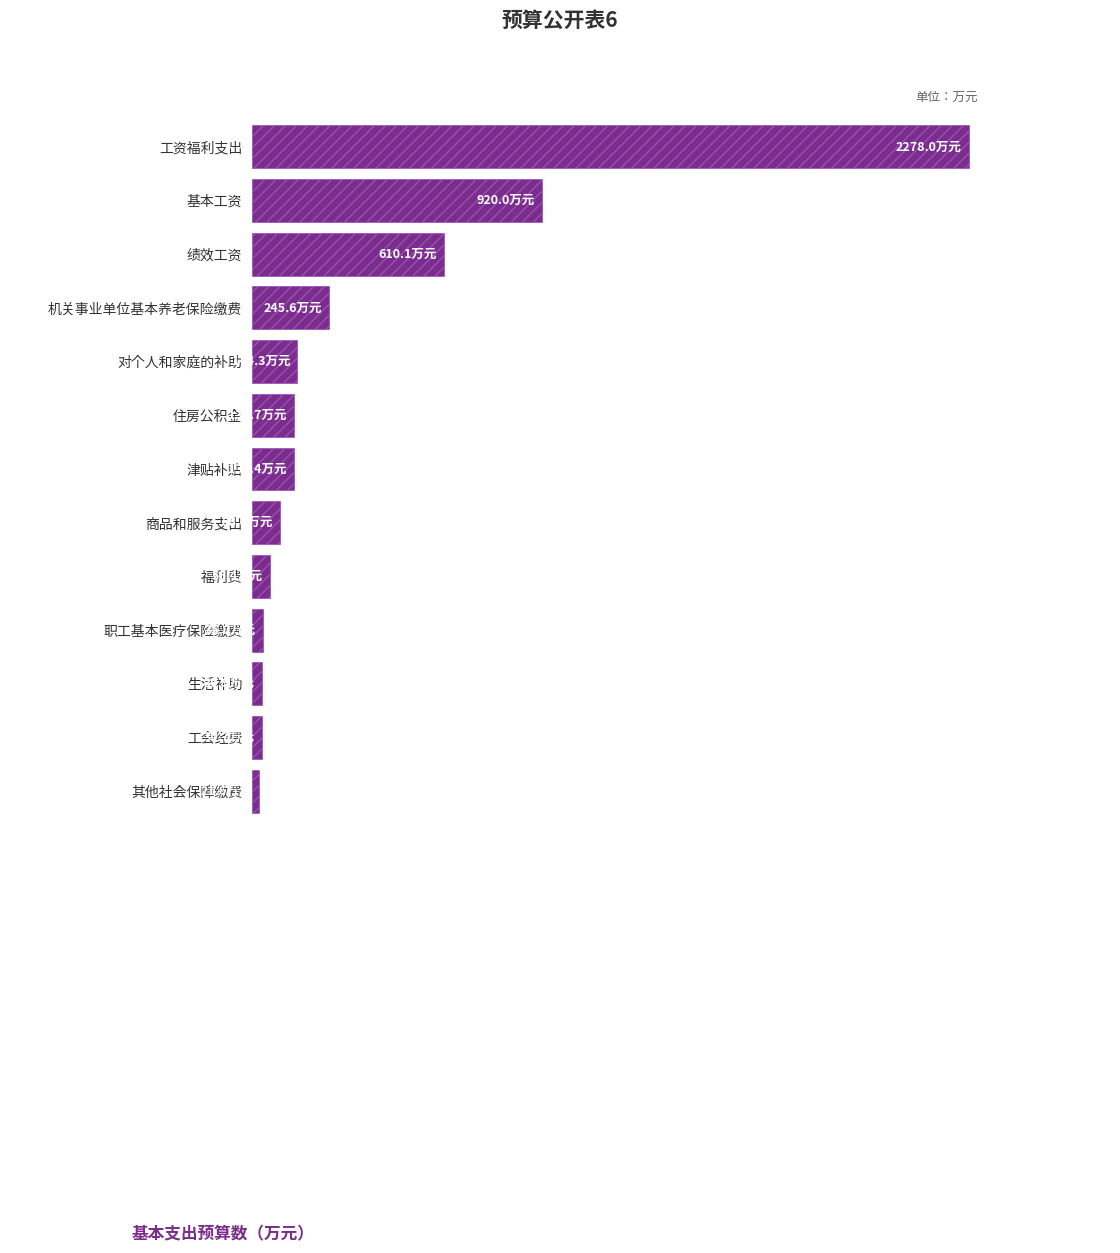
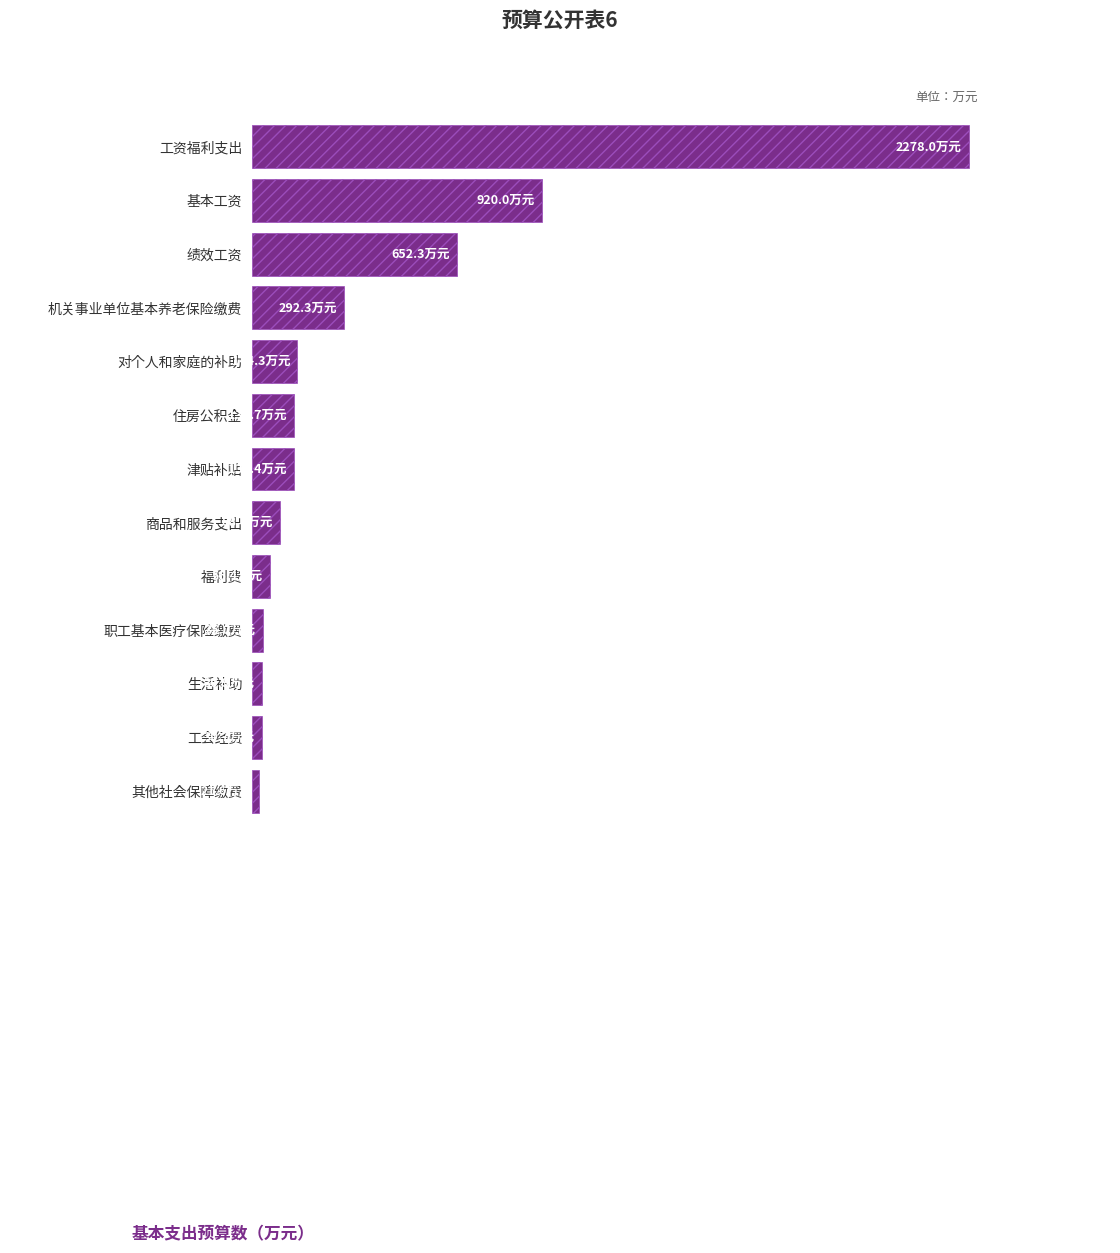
绩效工资: 610.1 -> 652.3
机关事业单位基本养老保险缴费: 245.6 -> 292.3
